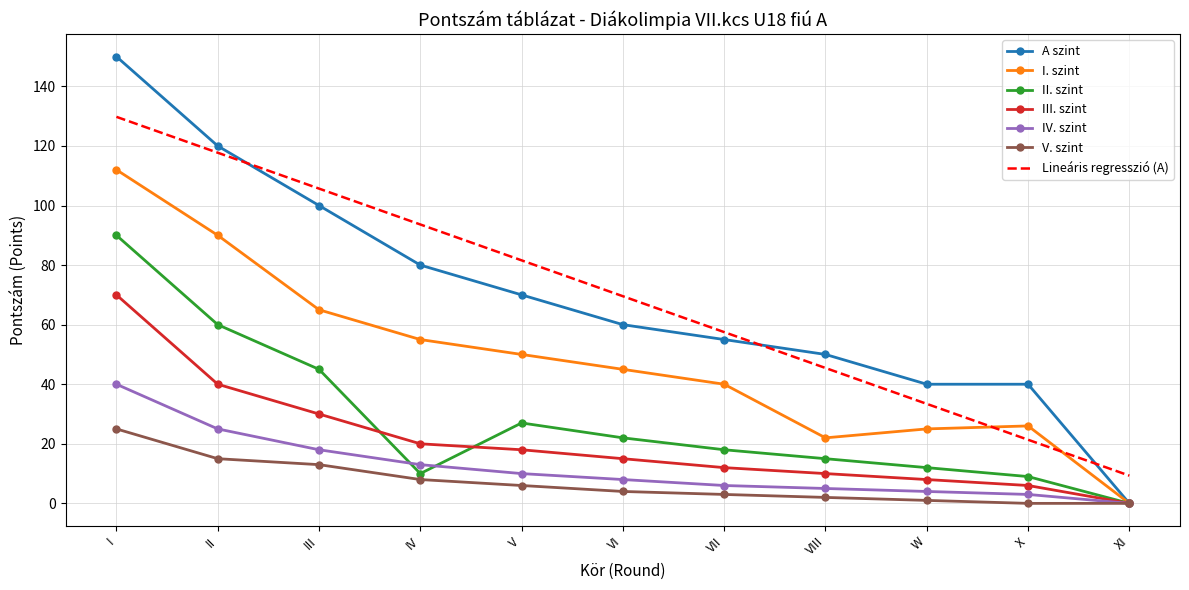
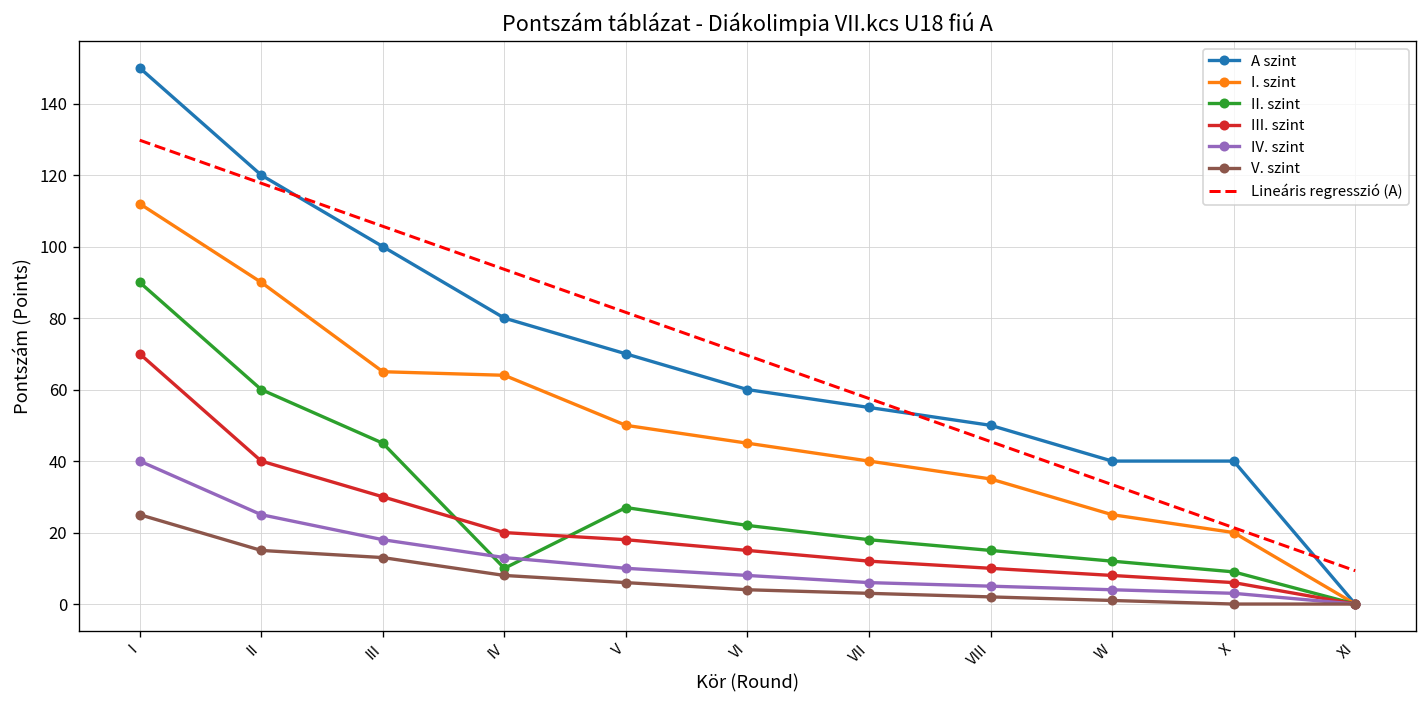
I. szint, IV: 55 -> 64
I. szint, VIII: 22 -> 35
I. szint, X: 26 -> 20
